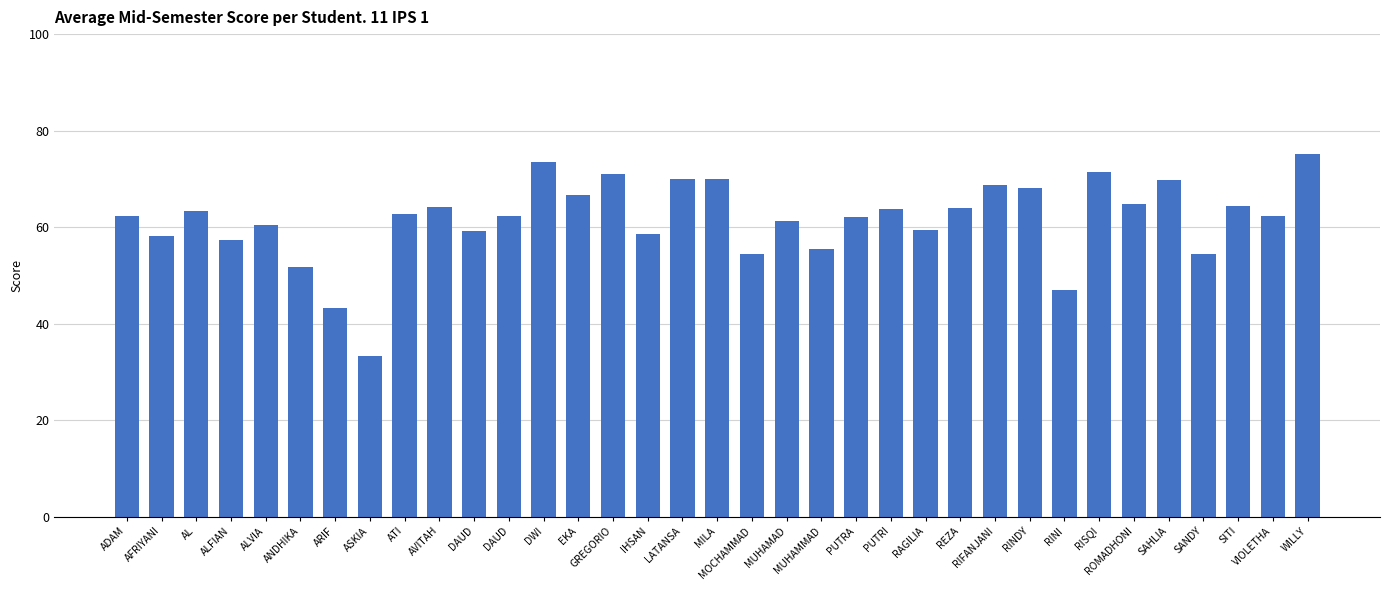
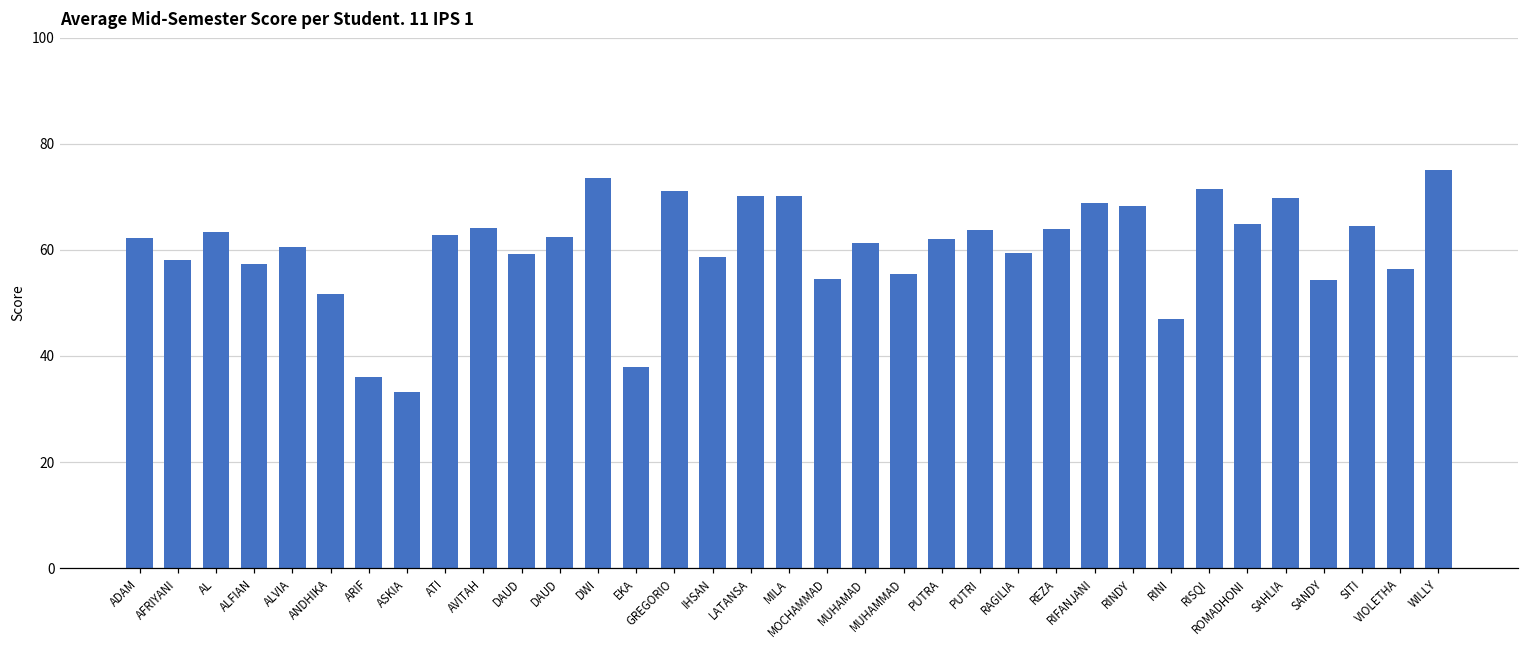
ARIF: 43 -> 36
EKA: 67 -> 38
VIOLETHA: 62 -> 56
